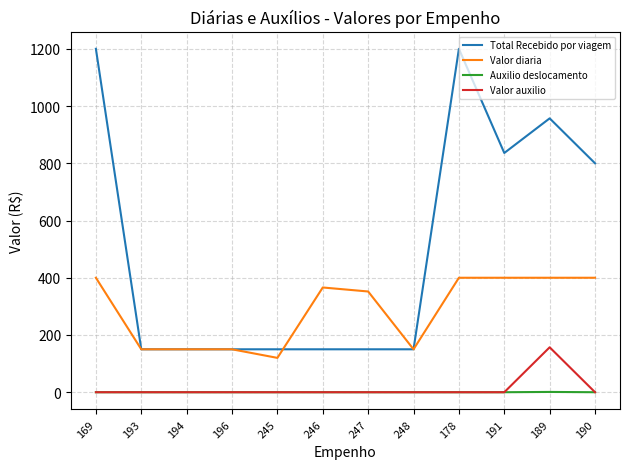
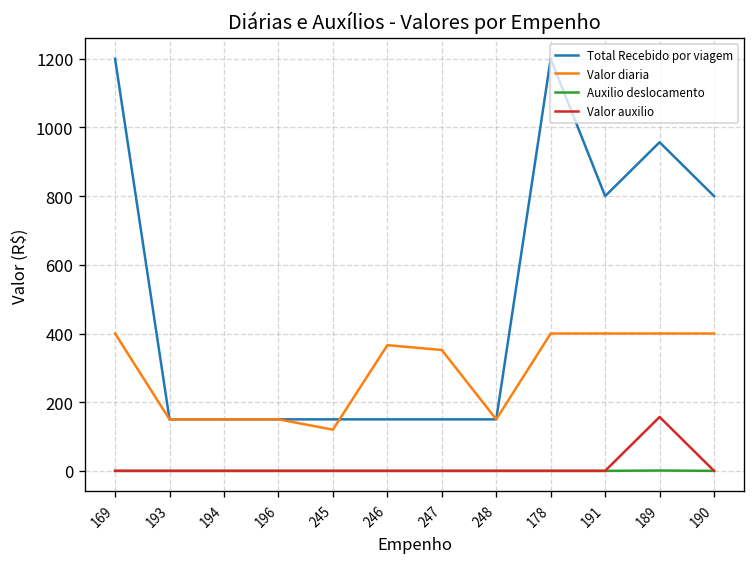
Total Recebido por viagem, 191: 840 -> 800
